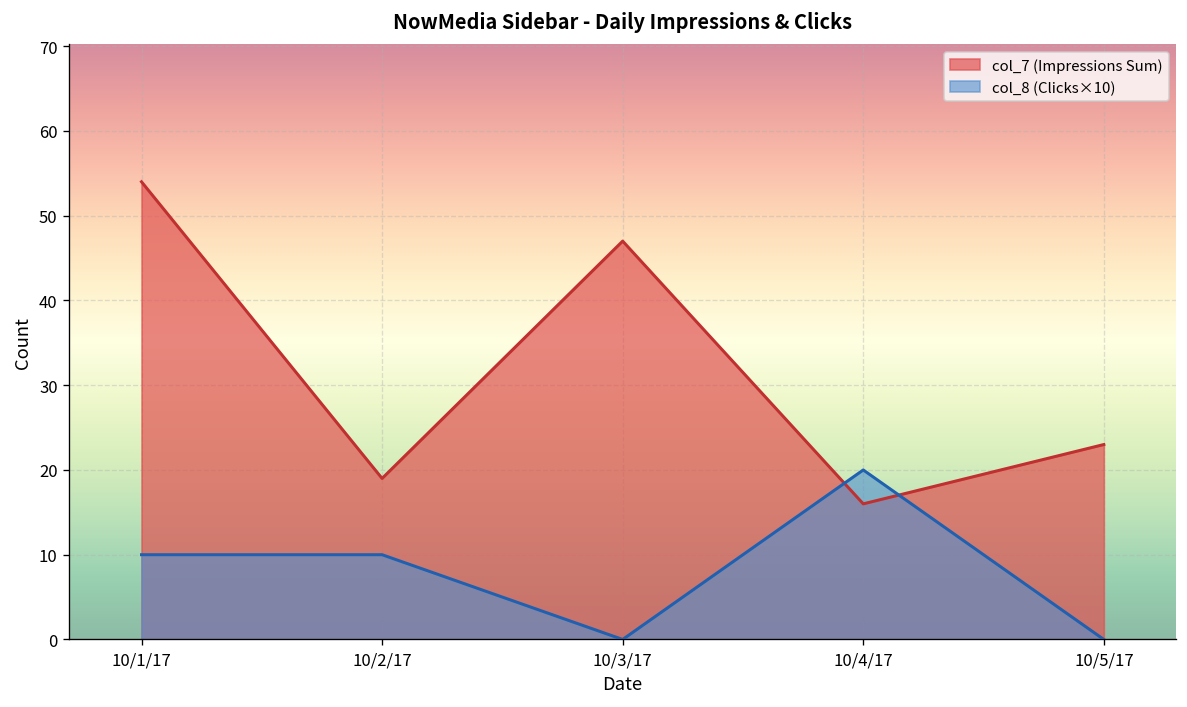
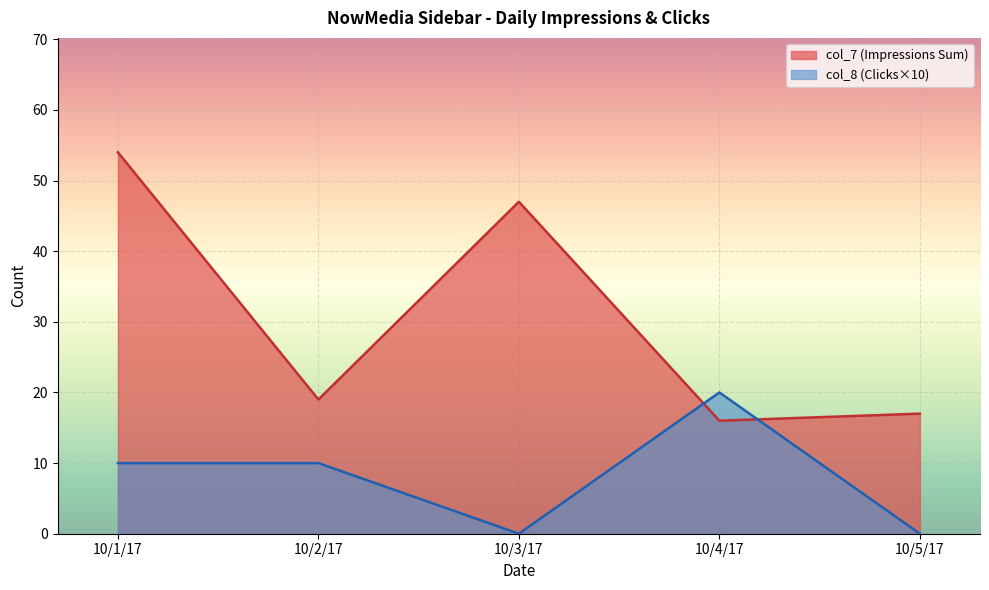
col_7 (Impressions Sum), 10/5/17: 23 -> 17
